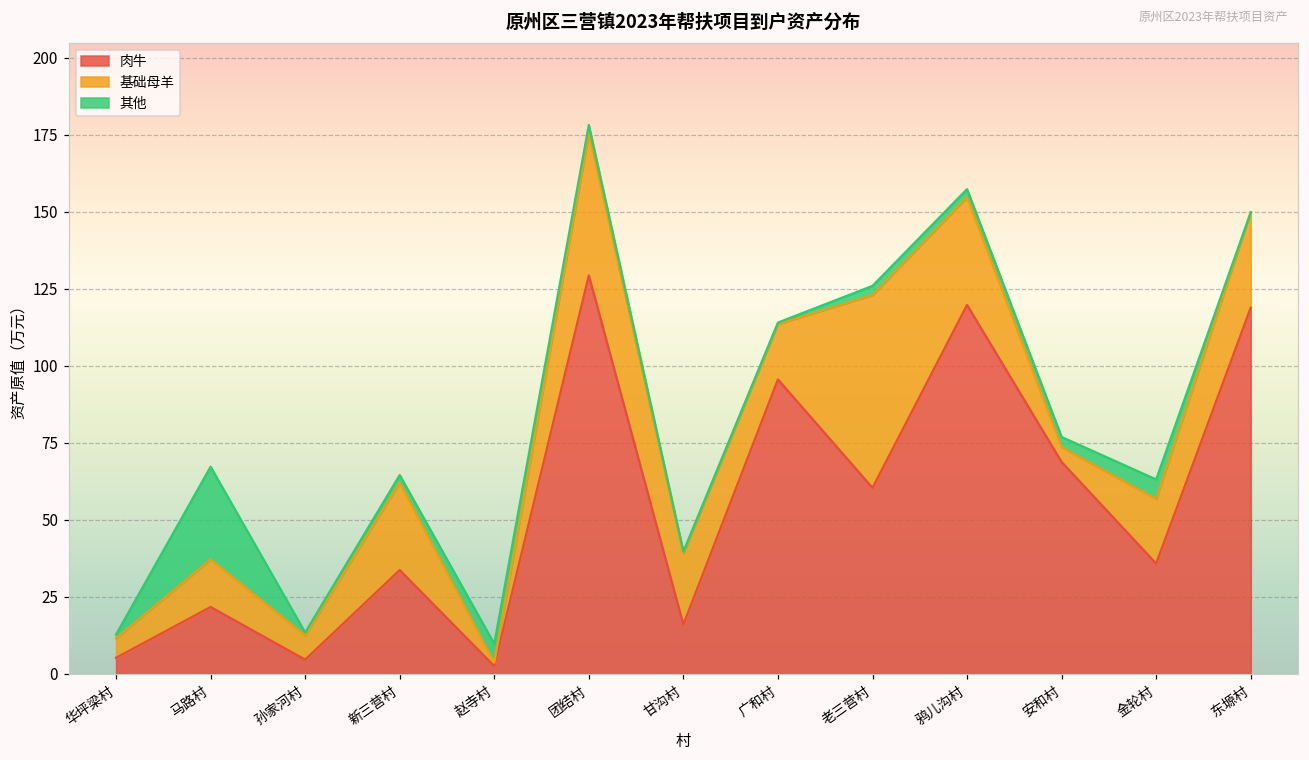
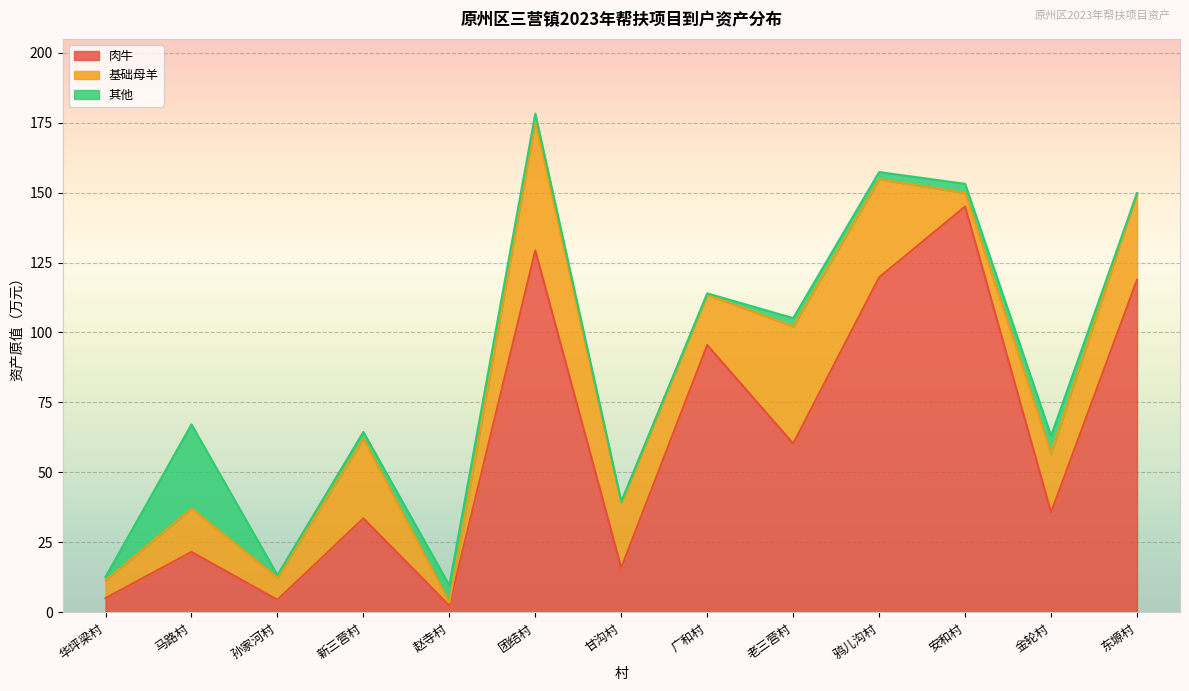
基础母羊, 老三营村: 63 -> 42
肉牛, 安和村: 69 -> 145
